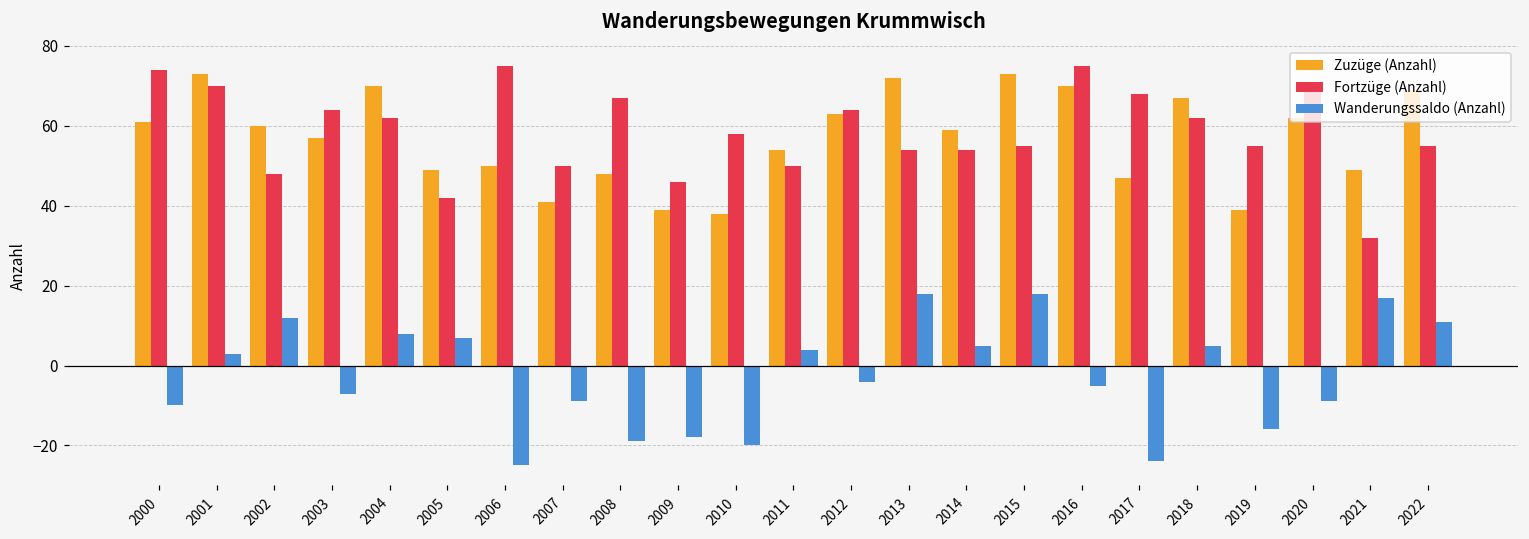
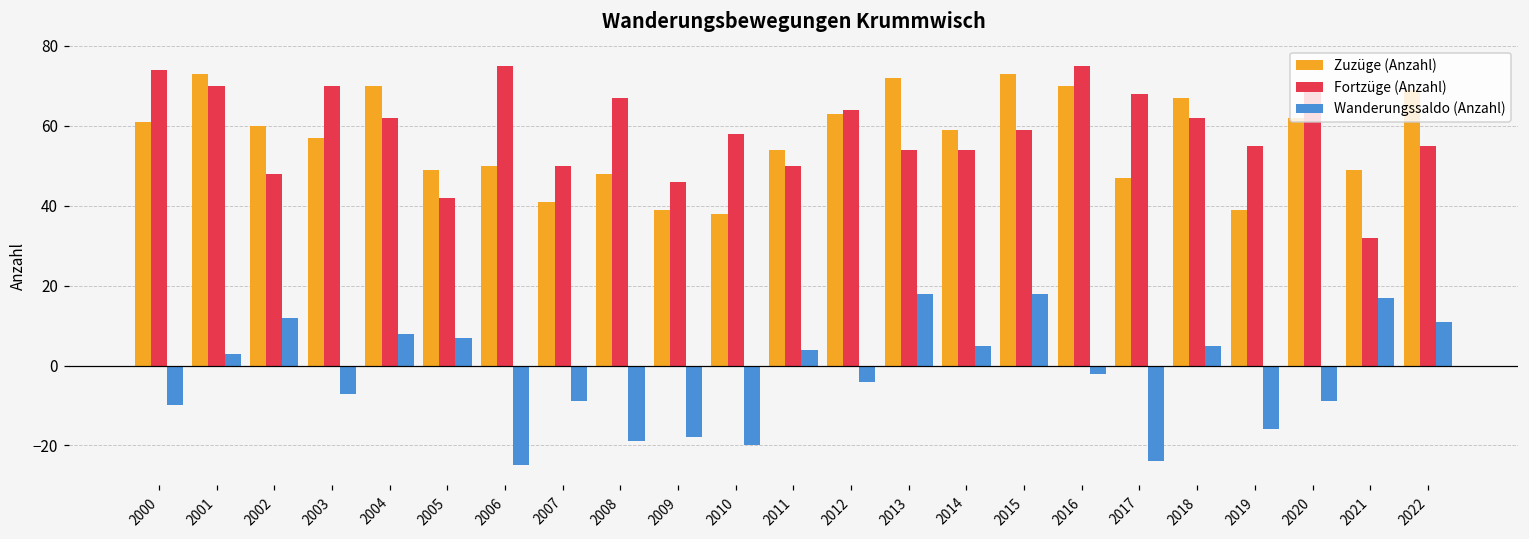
Fortzüge (Anzahl), 2003: 64 -> 70
Fortzüge (Anzahl), 2015: 55 -> 59
Wanderungssaldo (Anzahl), 2016: -5 -> -2
